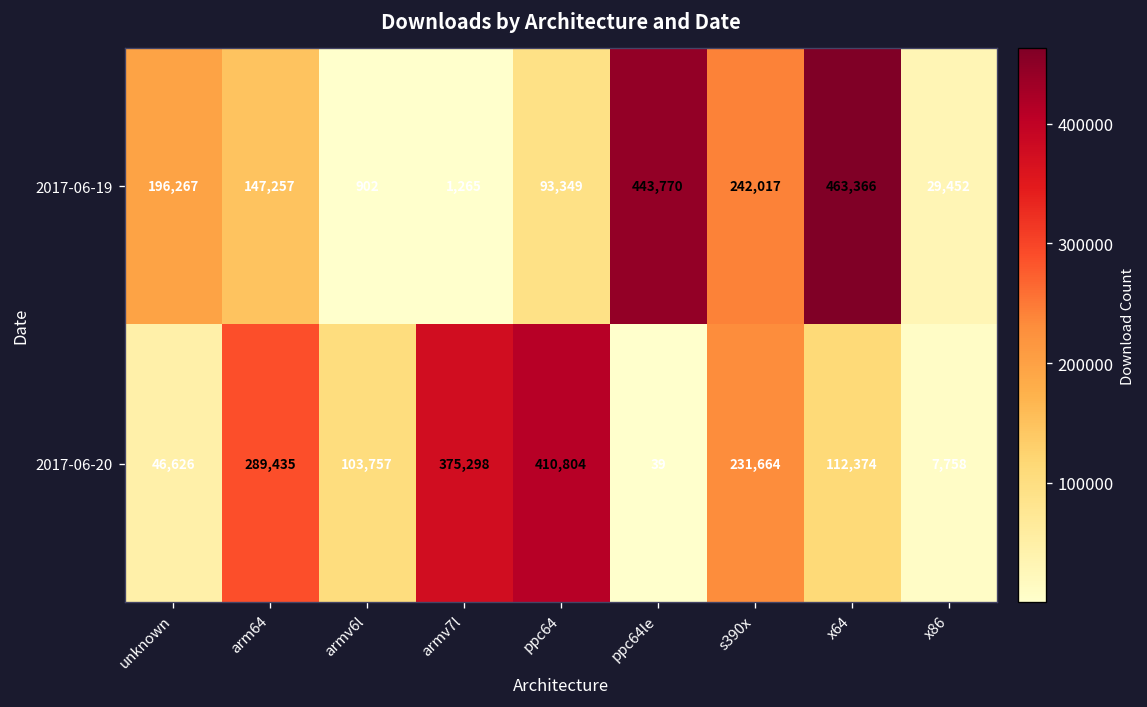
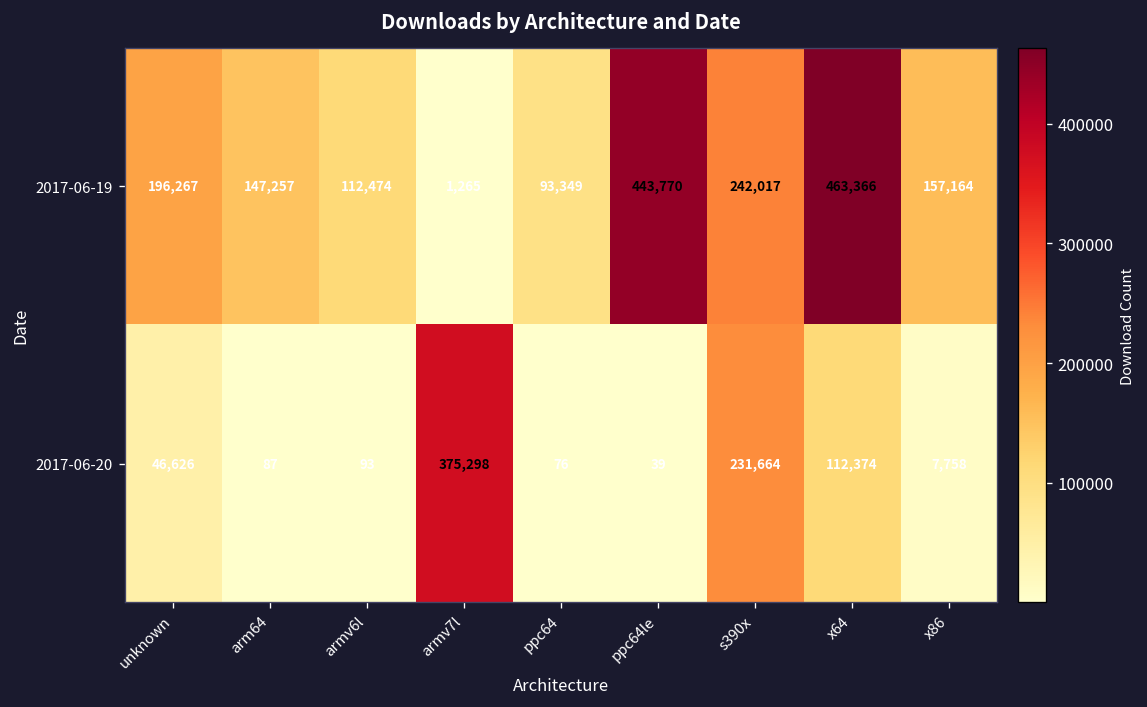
2017-06-19, armv6l: 902 -> 112,474
2017-06-19, x86: 29,452 -> 157,164
2017-06-20, arm64: 289,435 -> 87
2017-06-20, armv6l: 103,757 -> 93
2017-06-20, ppc64: 410,804 -> 76
